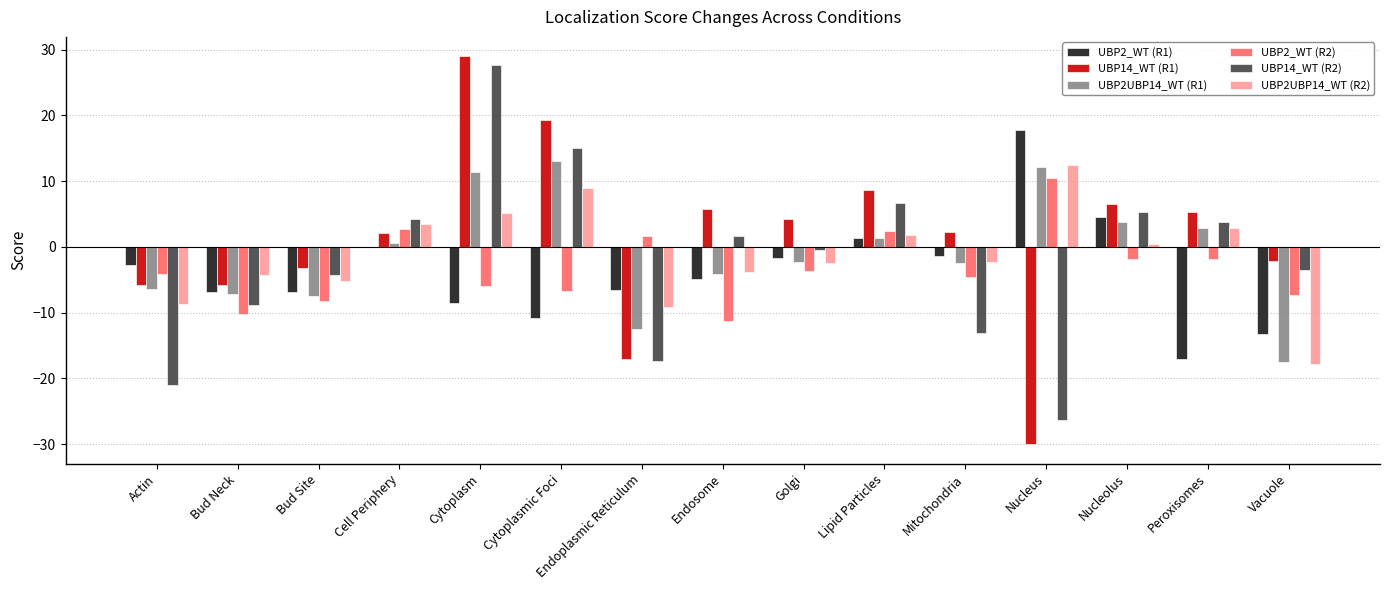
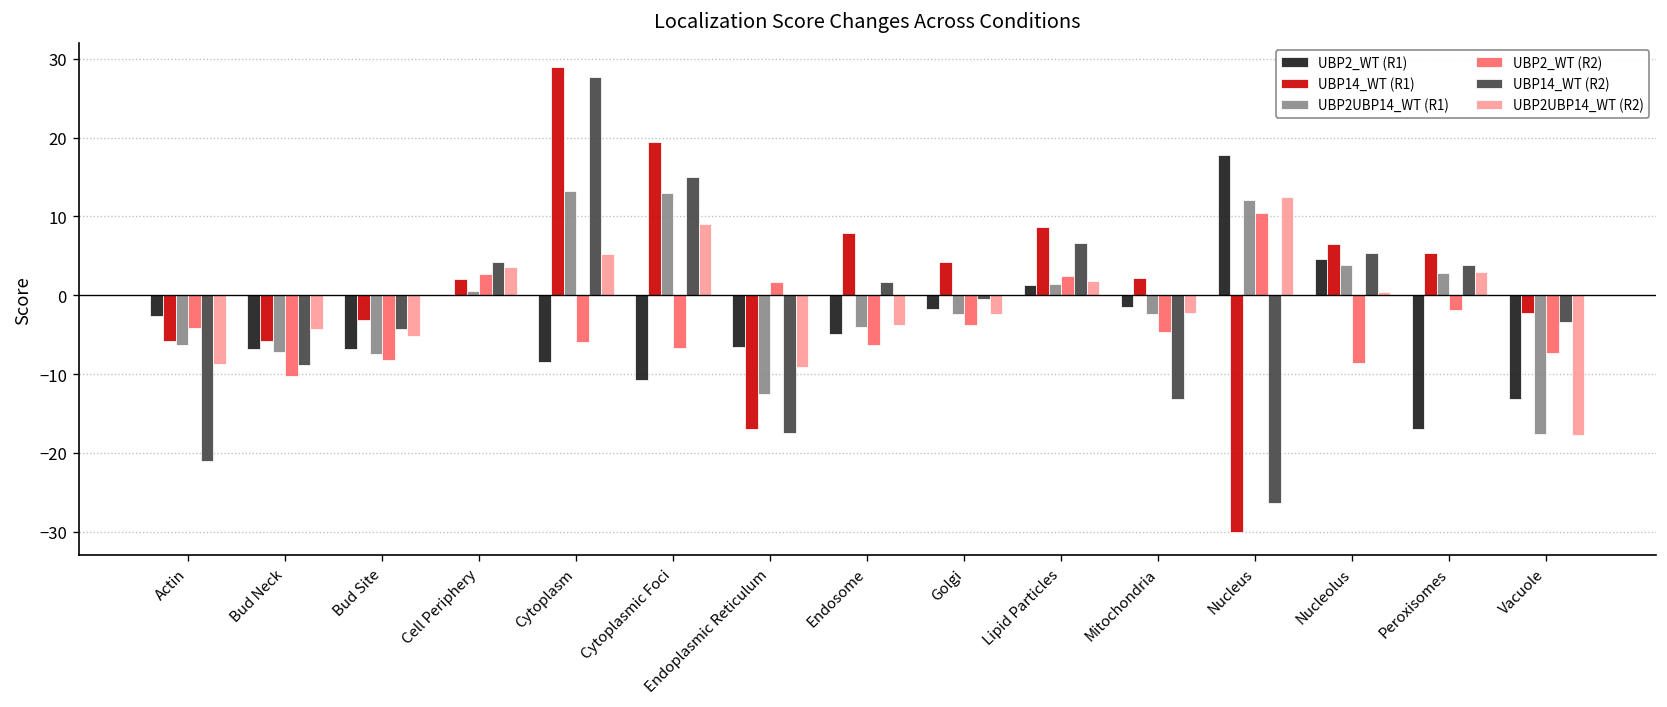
UBP2UBP14_WT (R1), Cytoplasm: 11 -> 13
UBP14_WT (R1), Endosome: 6 -> 8
UBP2_WT (R2), Endosome: -11 -> -6
UBP2_WT (R2), Nucleolus: -2 -> -9
